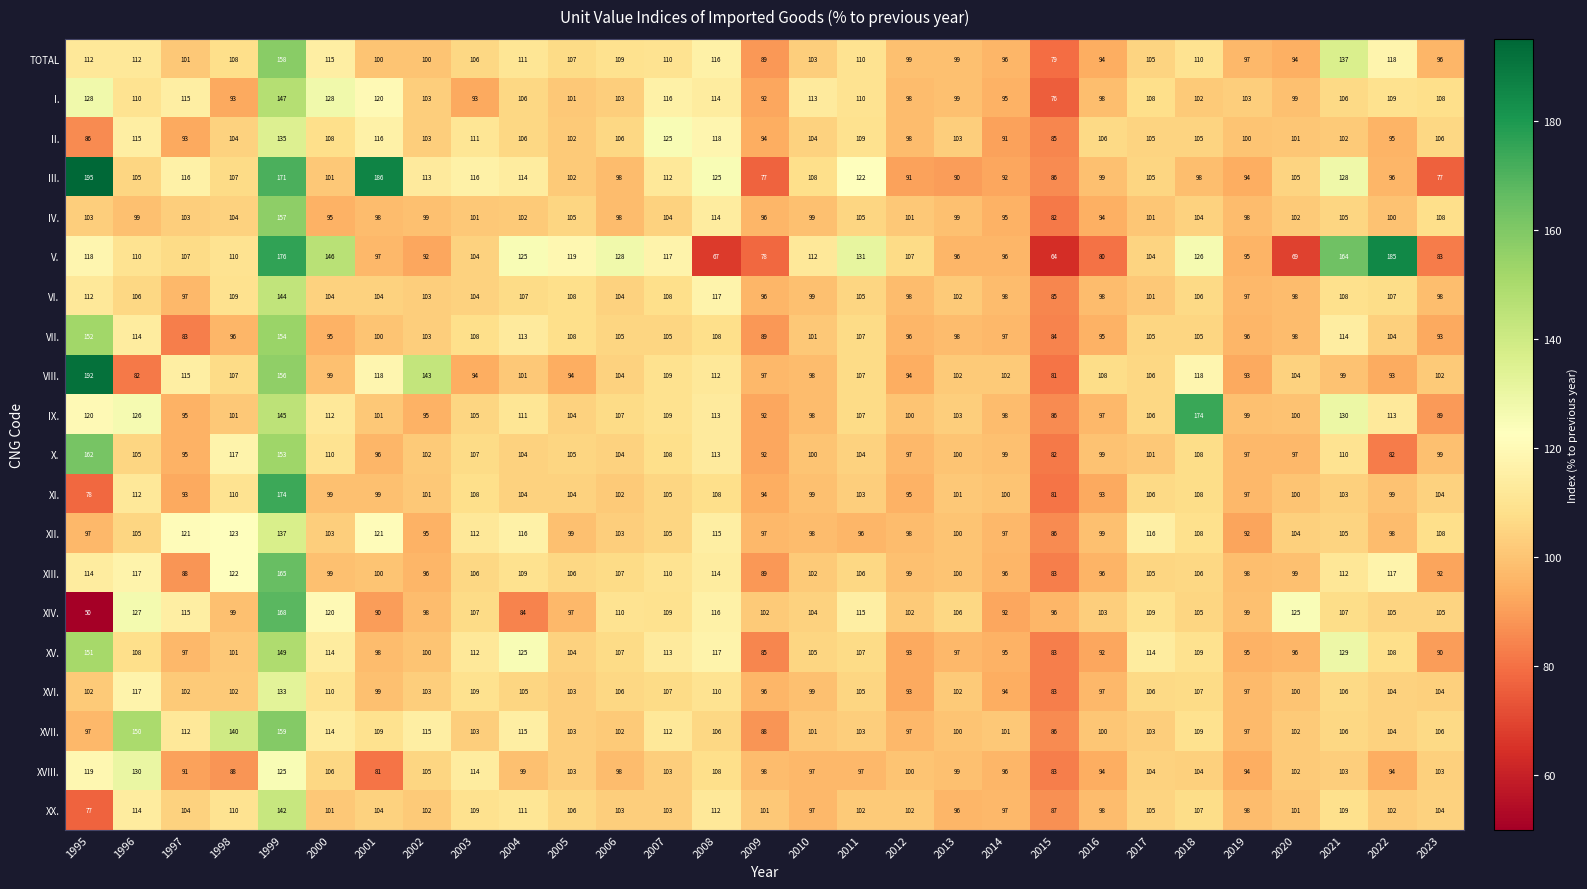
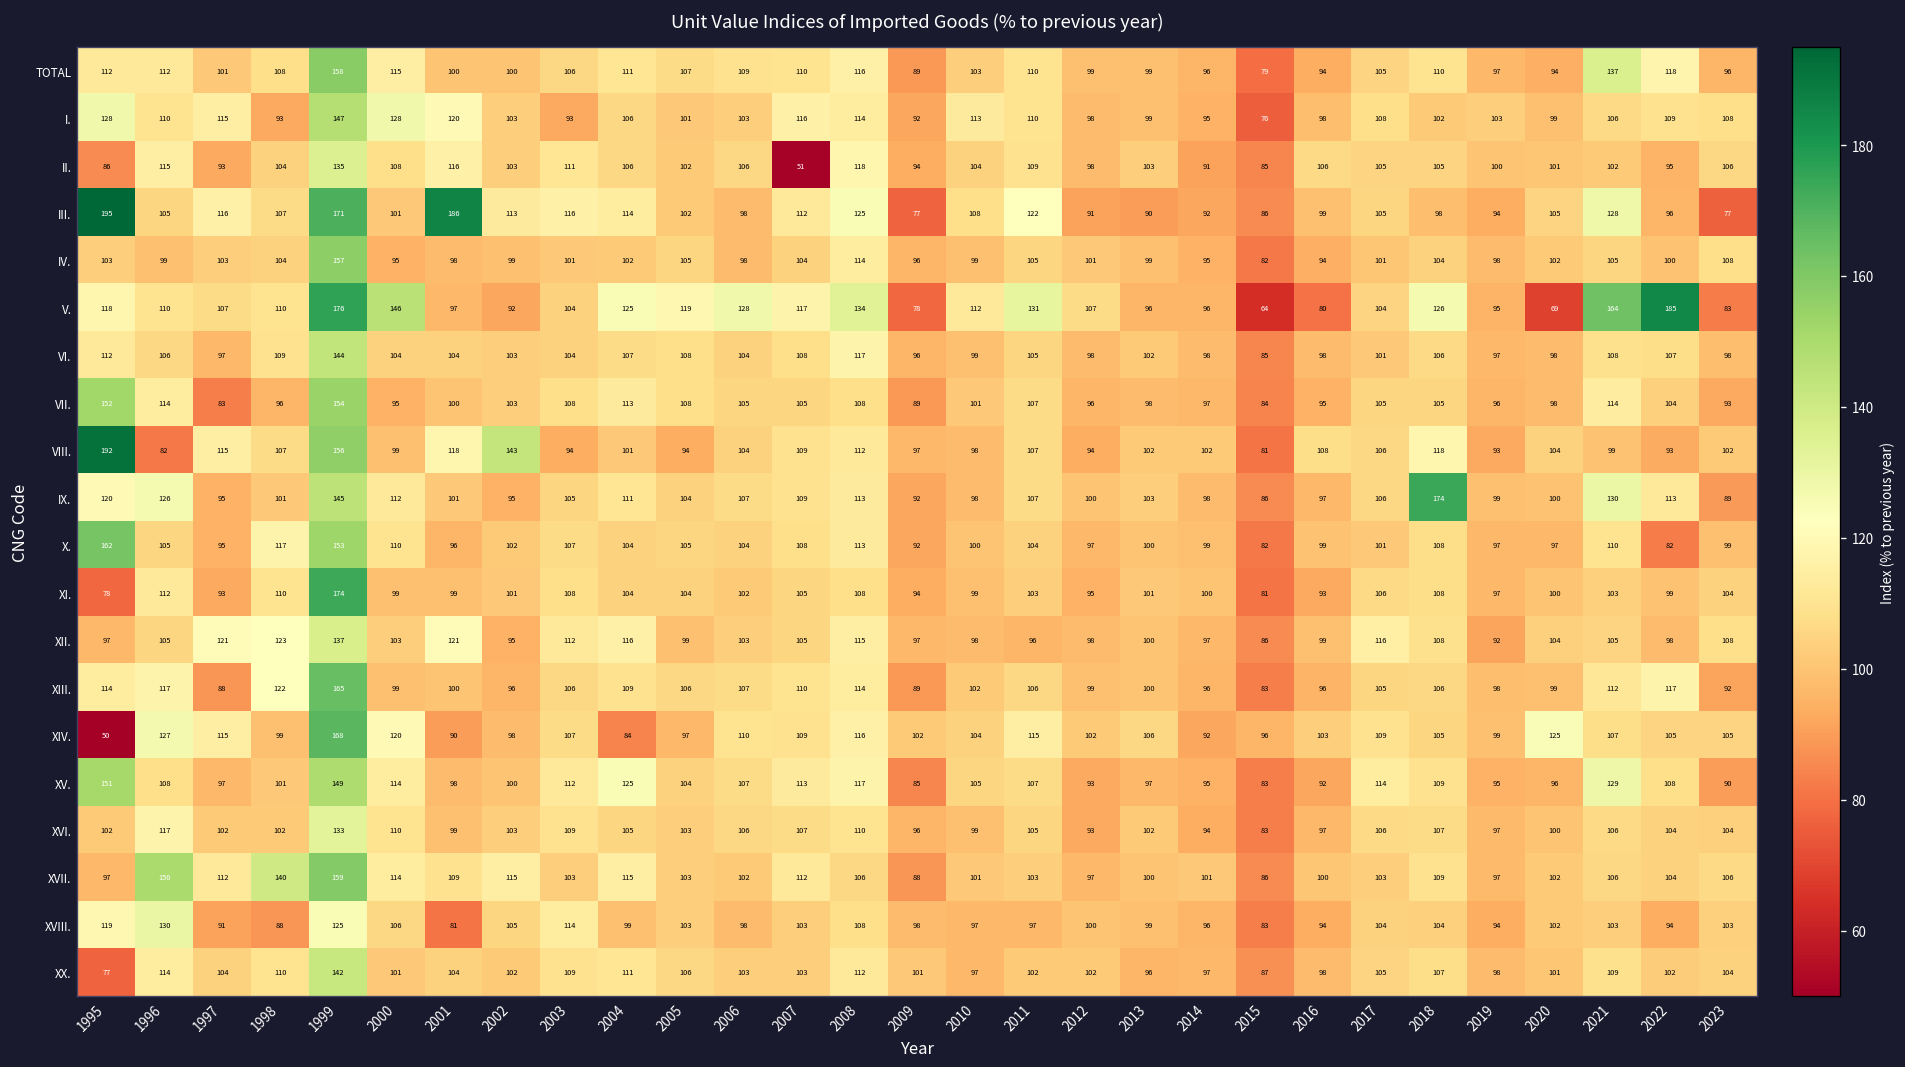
II., 2007: 125 -> 51
V., 2008: 67 -> 134
